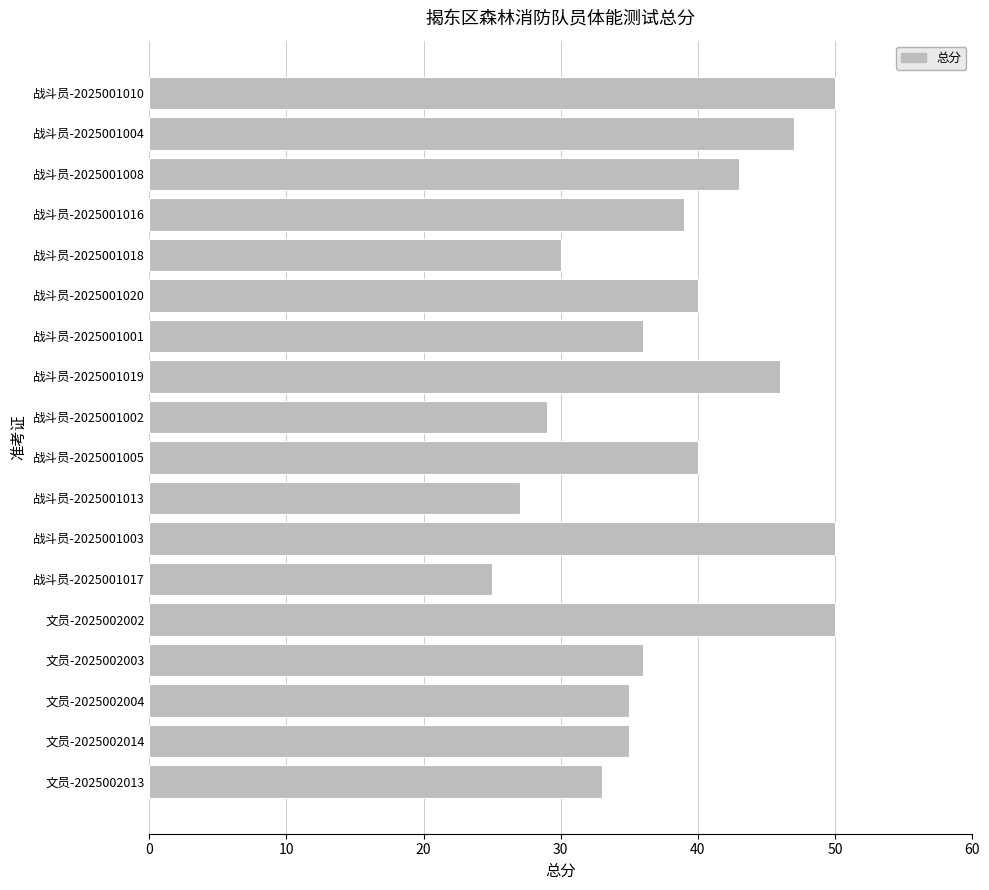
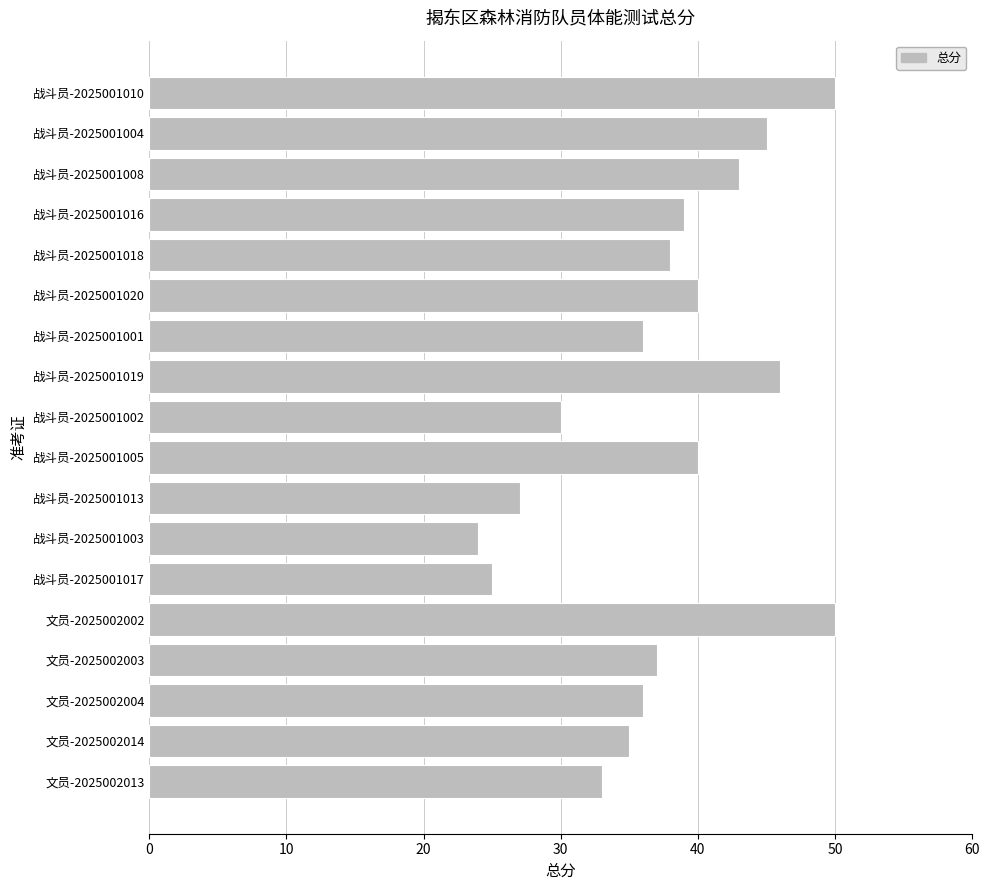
战斗员-2025001004: 47 -> 45
战斗员-2025001018: 30 -> 38
战斗员-2025001002: 29 -> 30
战斗员-2025001003: 50 -> 24
文员-2025002003: 36 -> 37
文员-2025002004: 35 -> 36
